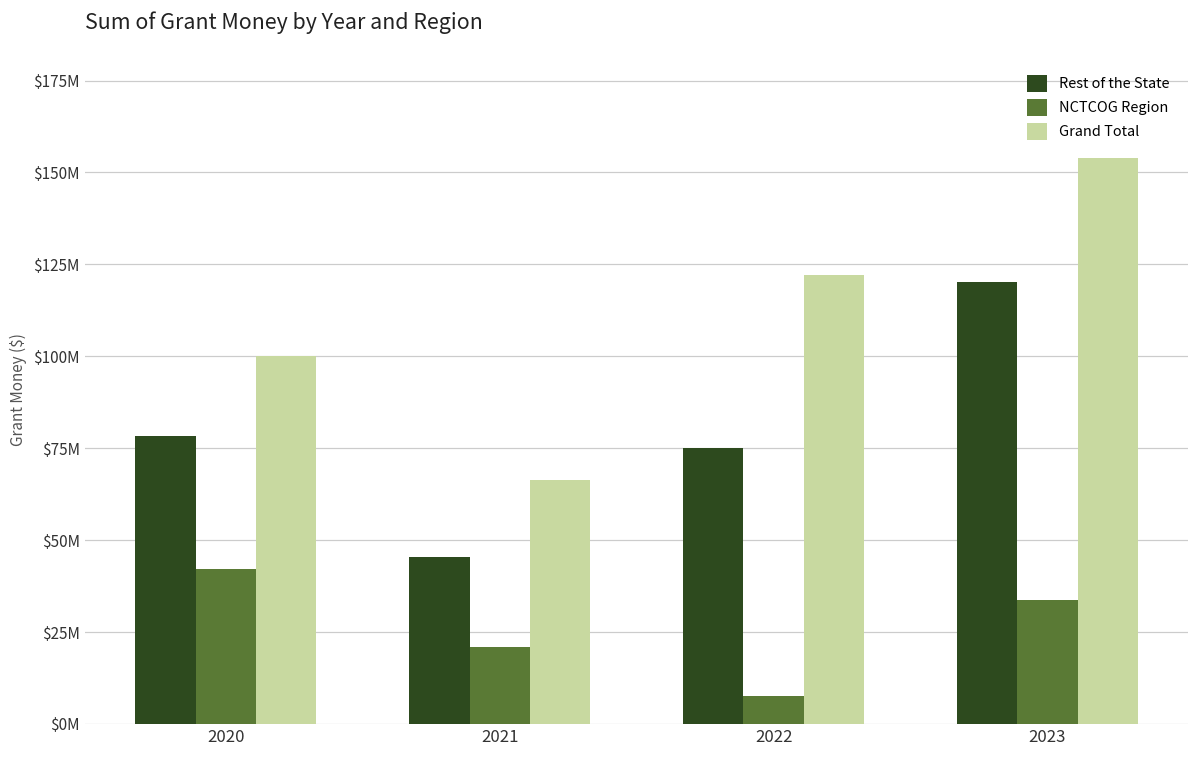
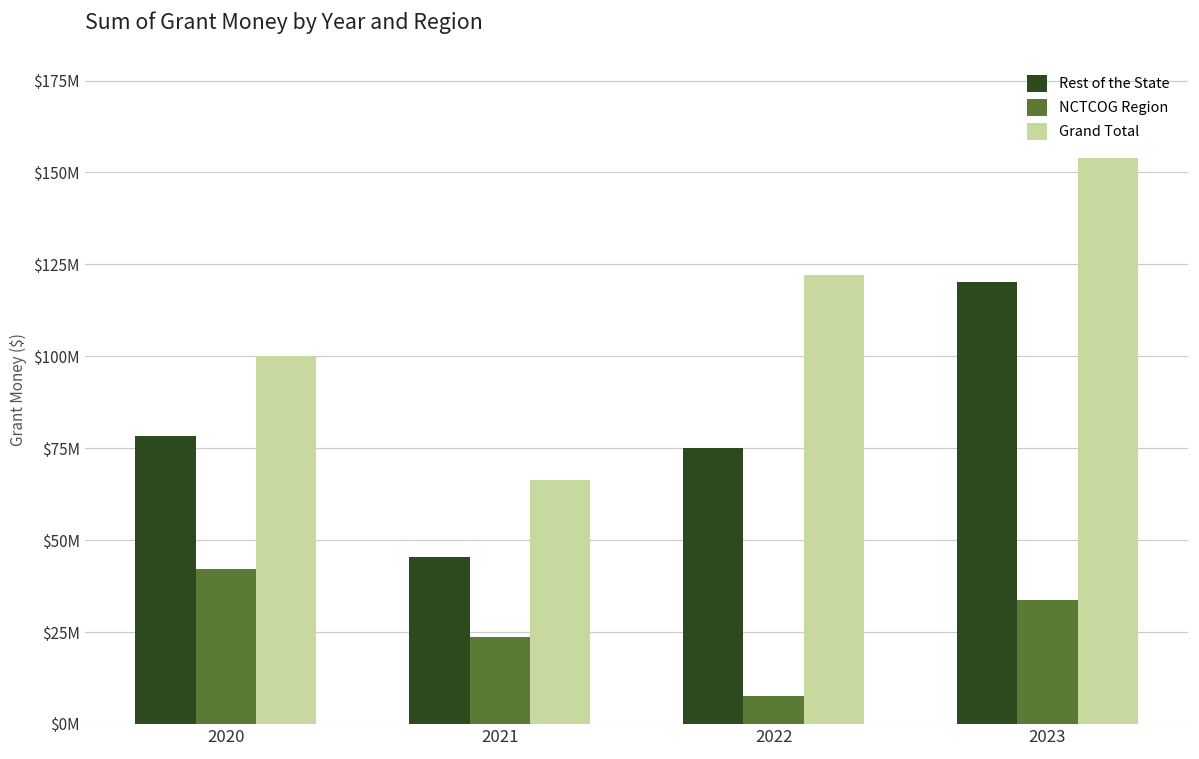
NCTCOG Region, 2021: $21000000 -> $24000000
